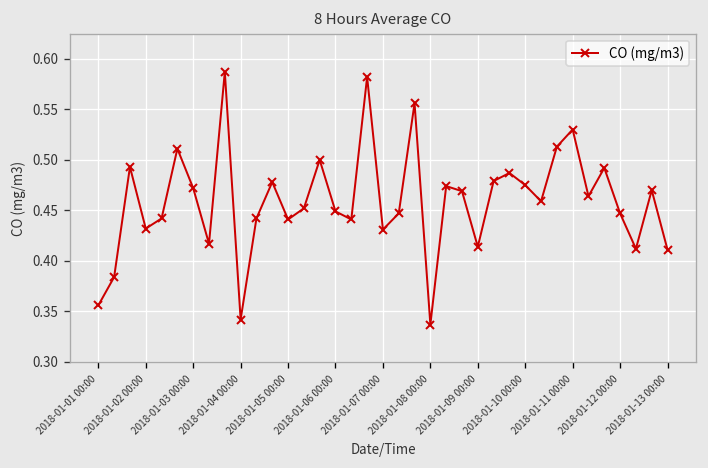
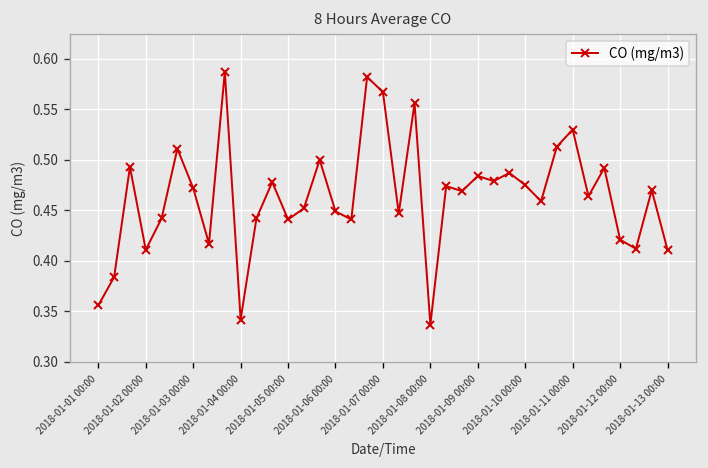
2018-01-02 00:00: 0.43 -> 0.41
2018-01-07 00:00: 0.43 -> 0.57
2018-01-09 00:00: 0.41 -> 0.48
2018-01-12 00:00: 0.45 -> 0.42
